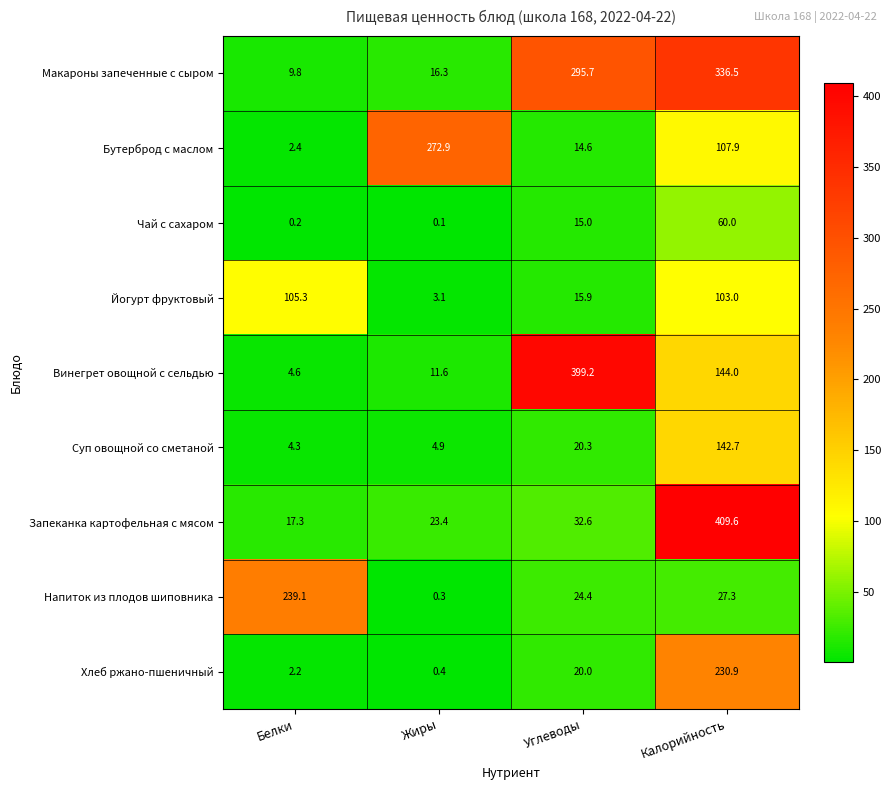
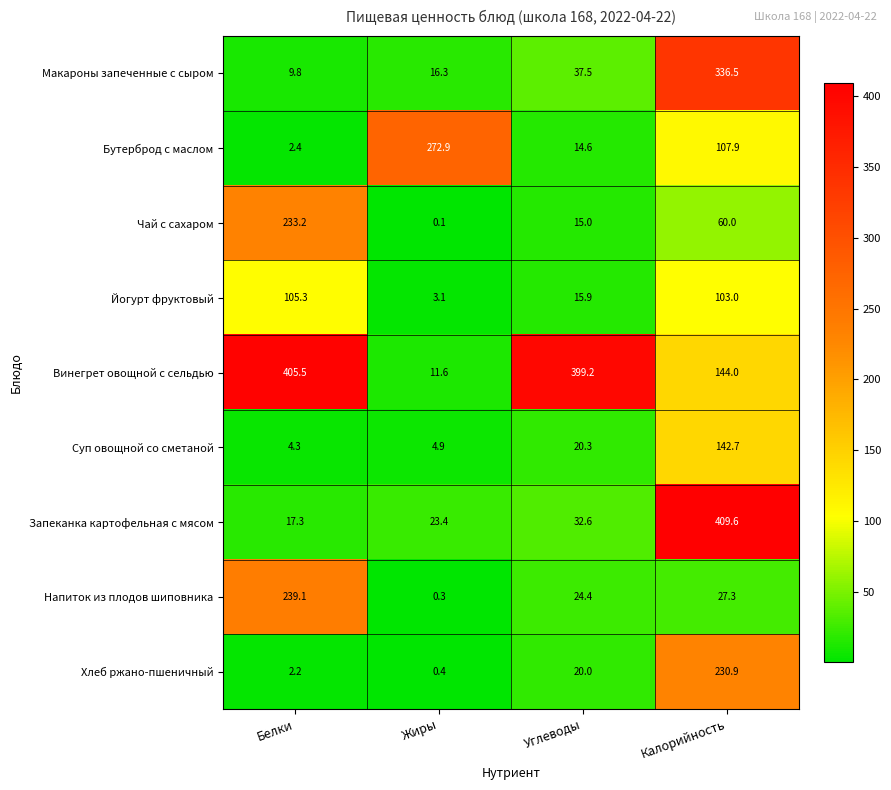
Макароны запеченные с сыром, Углеводы: 295.7 -> 37.5
Чай с сахаром, Белки: 0.2 -> 233.2
Винегрет овощной с сельдью, Белки: 4.6 -> 405.5
